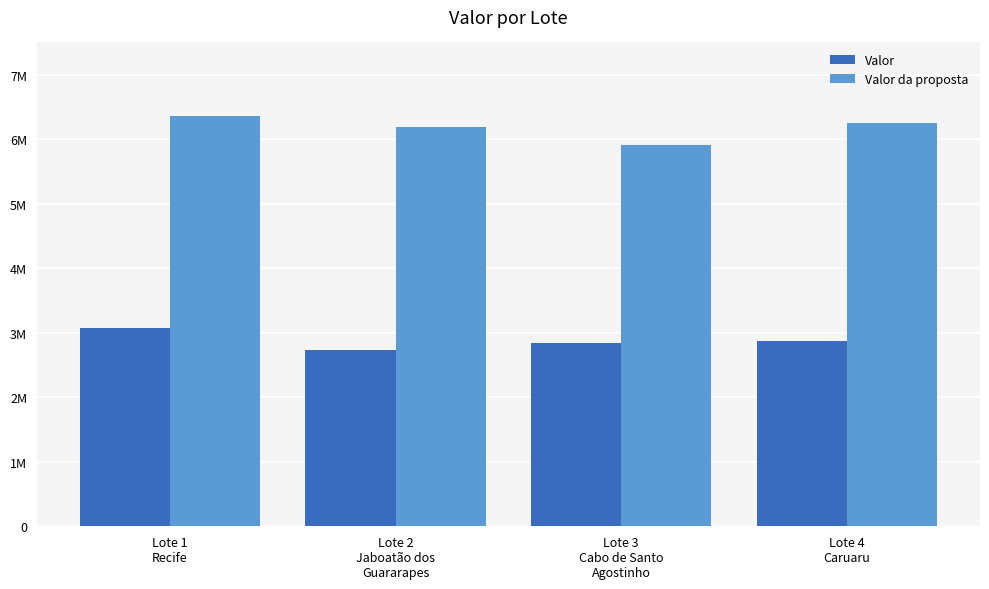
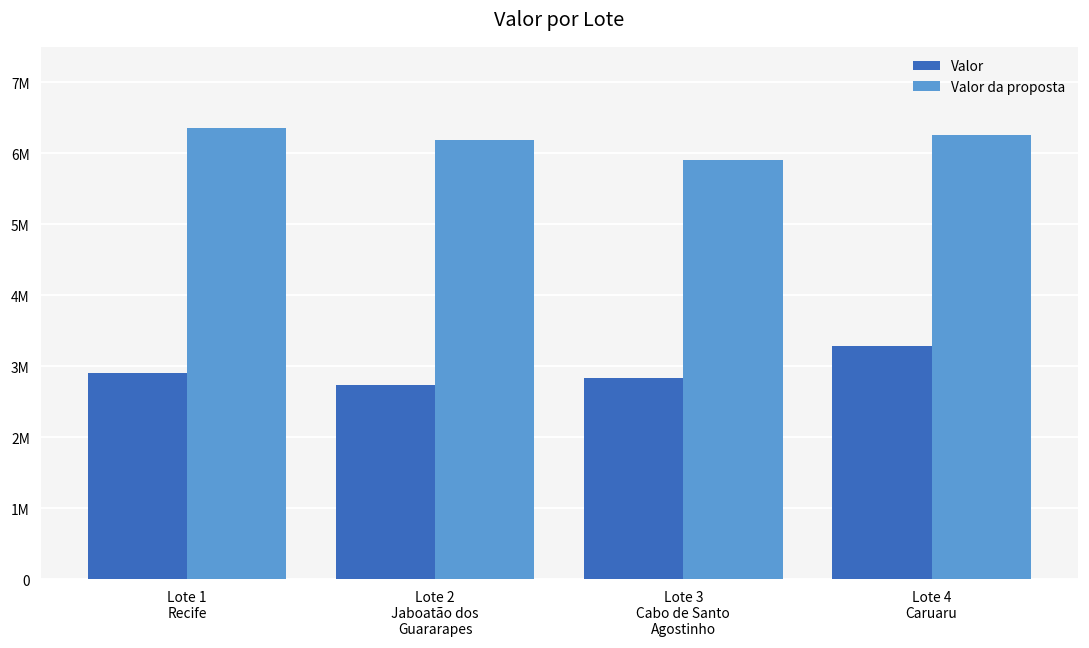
Valor, Lote 1 Recife: 3100000 -> 2900000
Valor, Lote 4 Caruaru: 2900000 -> 3300000
